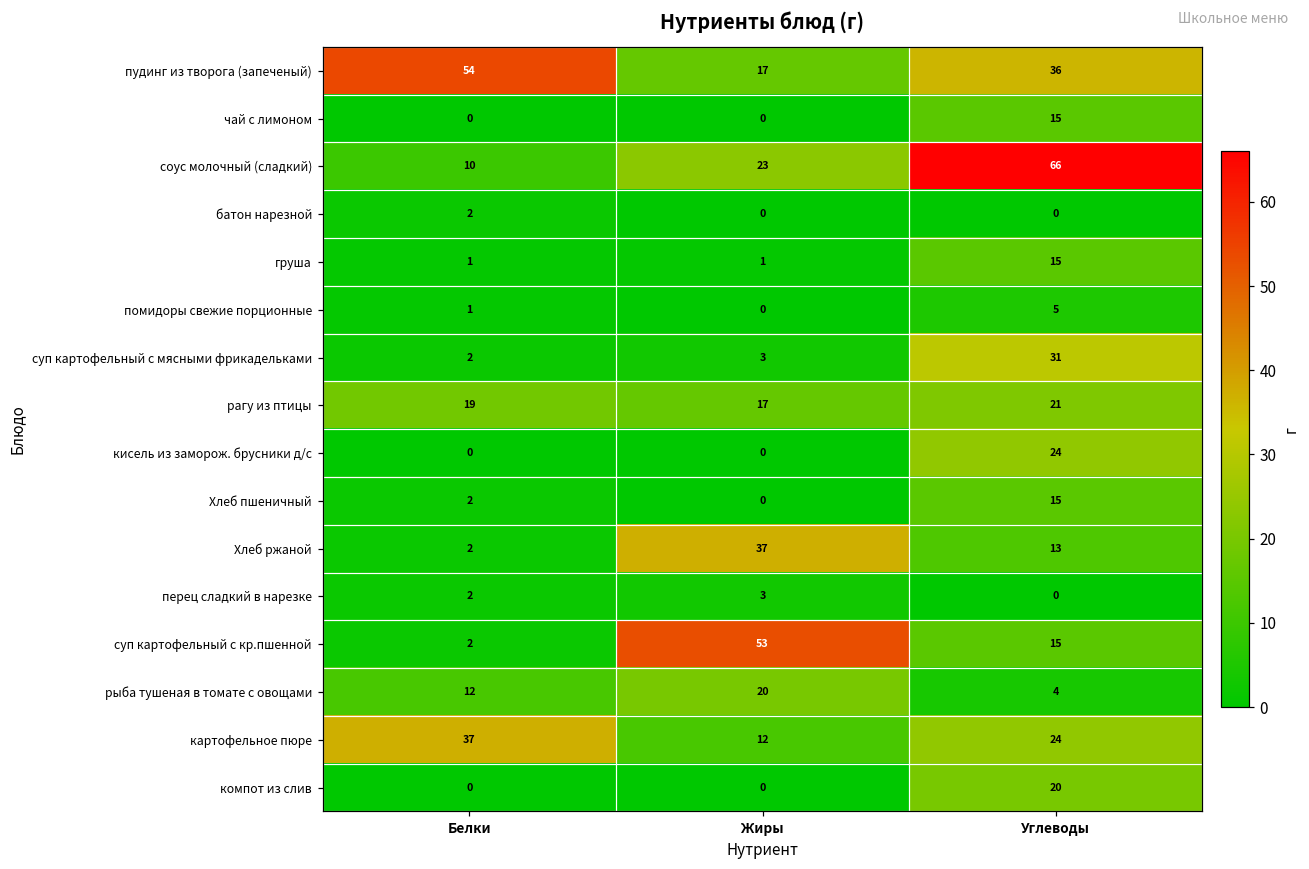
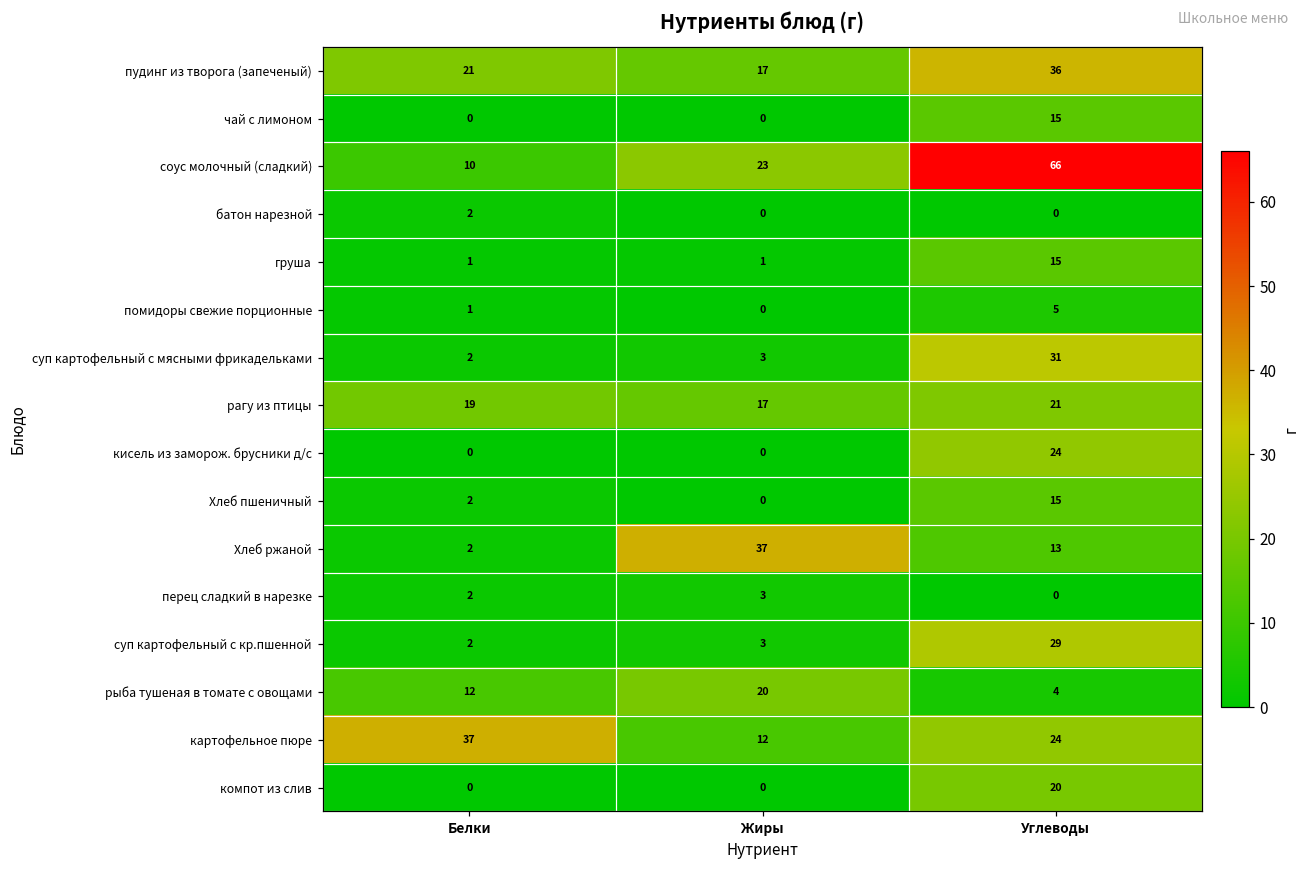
пудинг из творога (запеченый), Белки: 54 -> 21
суп картофельный с кр.пшенной, Жиры: 53 -> 3
суп картофельный с кр.пшенной, Углеводы: 15 -> 29
